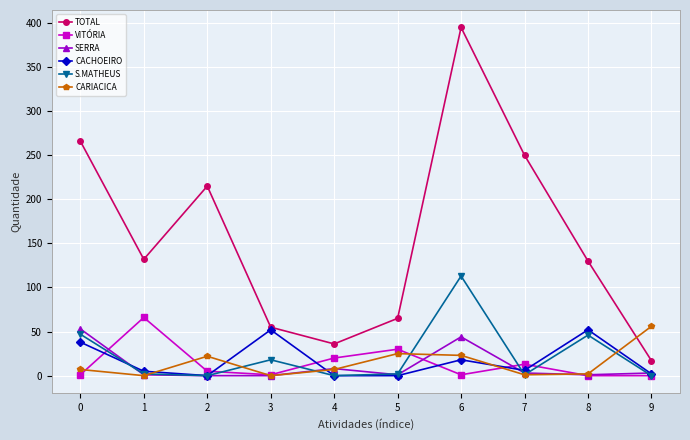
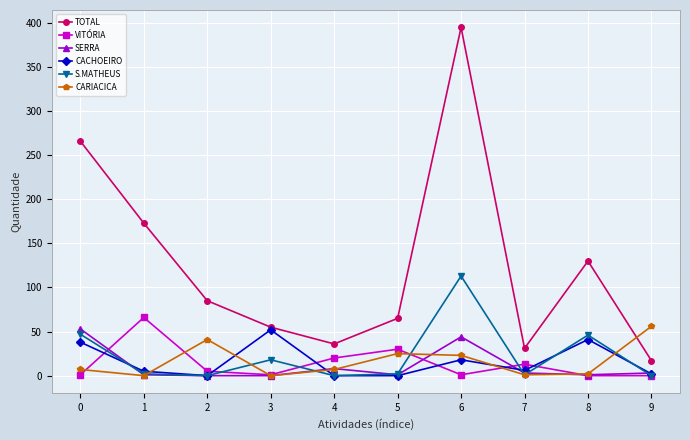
TOTAL, 1: 130 -> 170
TOTAL, 2: 220 -> 90
CARIACICA, 2: 20 -> 40
TOTAL, 7: 250 -> 30
CACHOEIRO, 8: 50 -> 40
